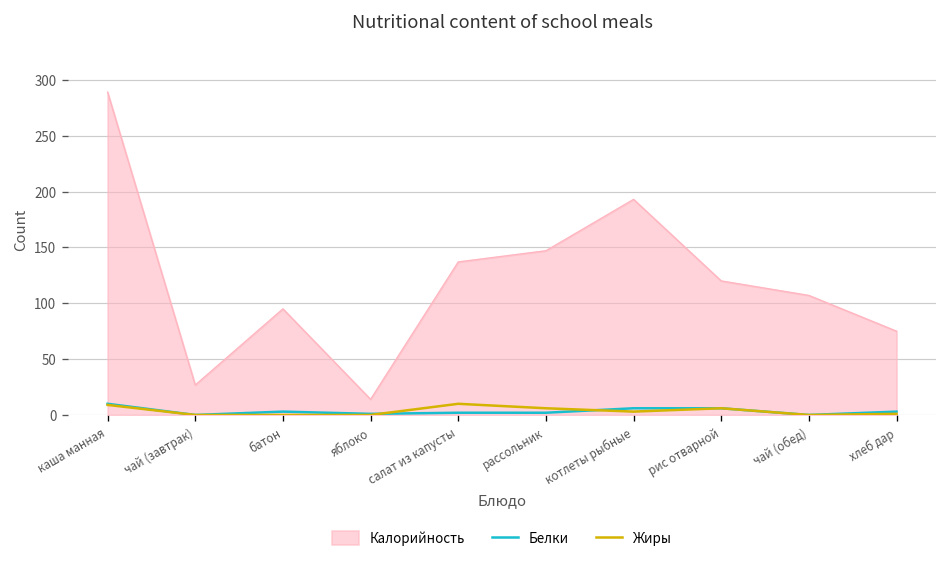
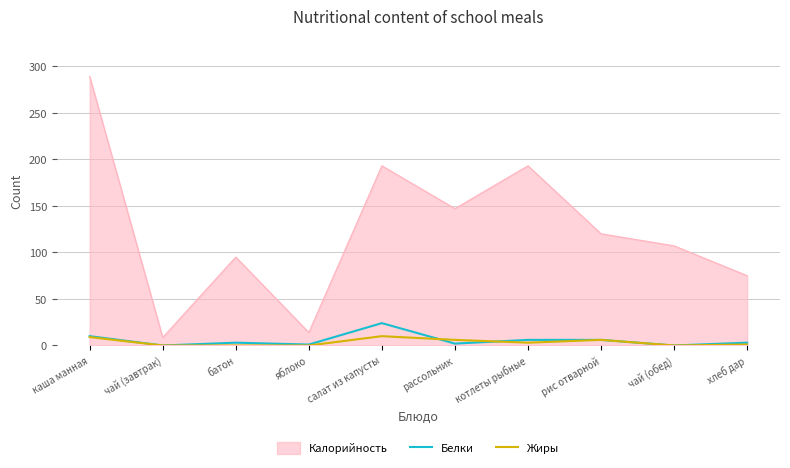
Калорийность, чай (завтрак): 30 -> 10
Калорийность, салат из капусты: 140 -> 190
Белки, салат из капусты: 0 -> 20
